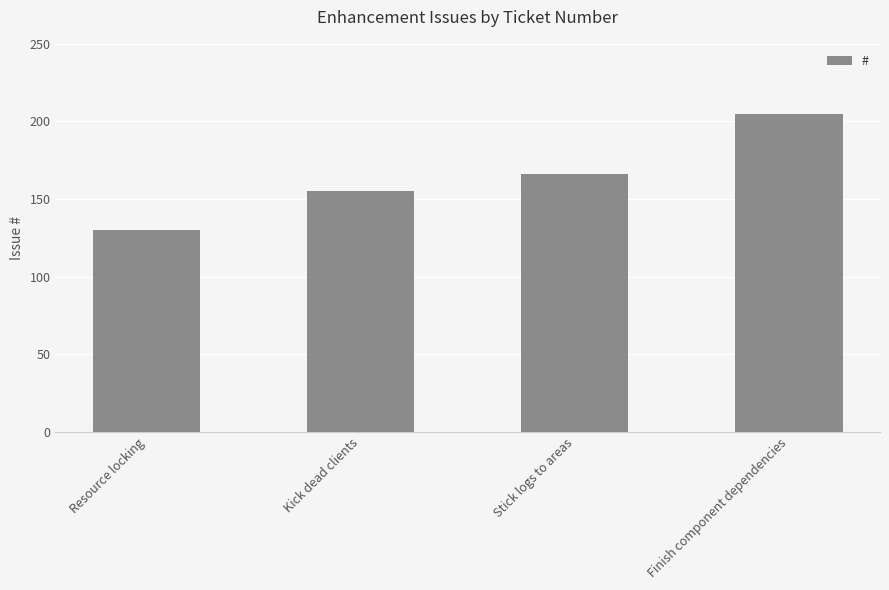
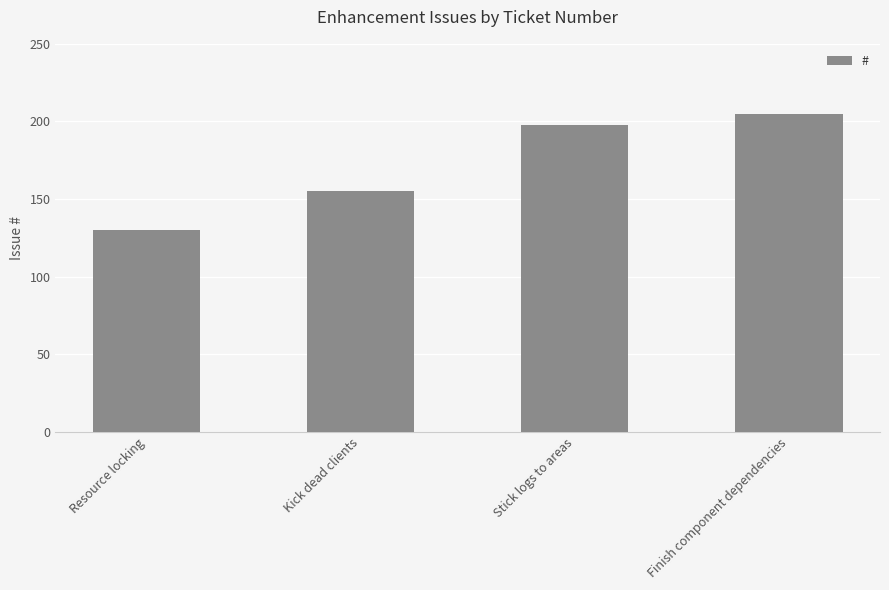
Stick logs to areas: 166 -> 198
